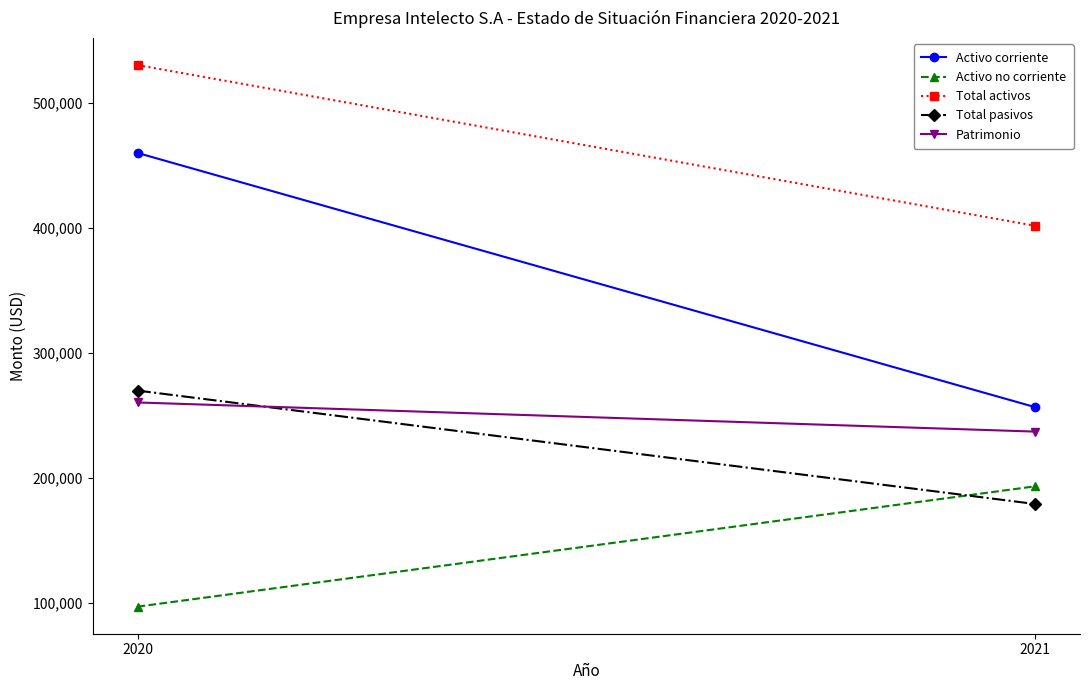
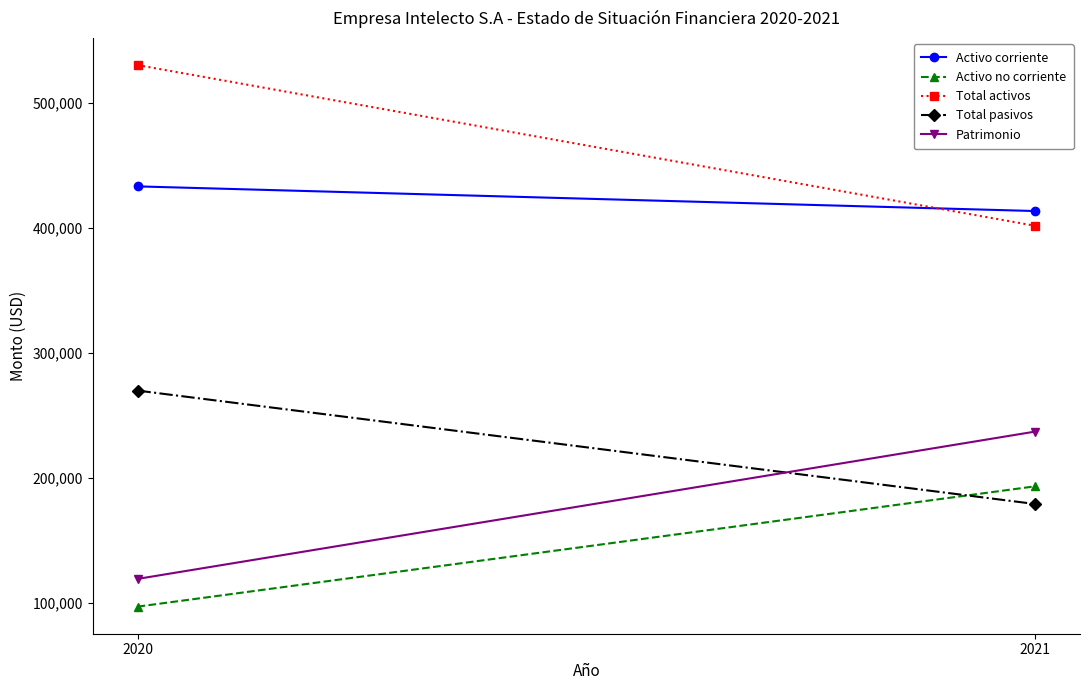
Activo corriente, 2020: 460,000 -> 433,000
Patrimonio, 2020: 260,000 -> 119,000
Activo corriente, 2021: 257,000 -> 413,000
